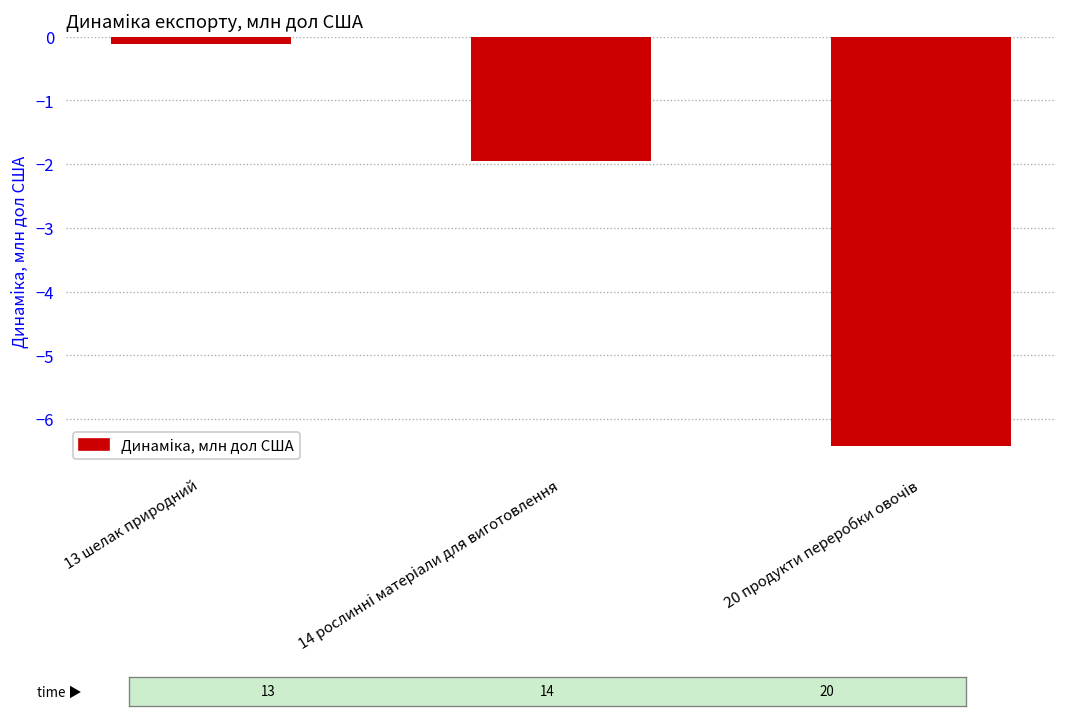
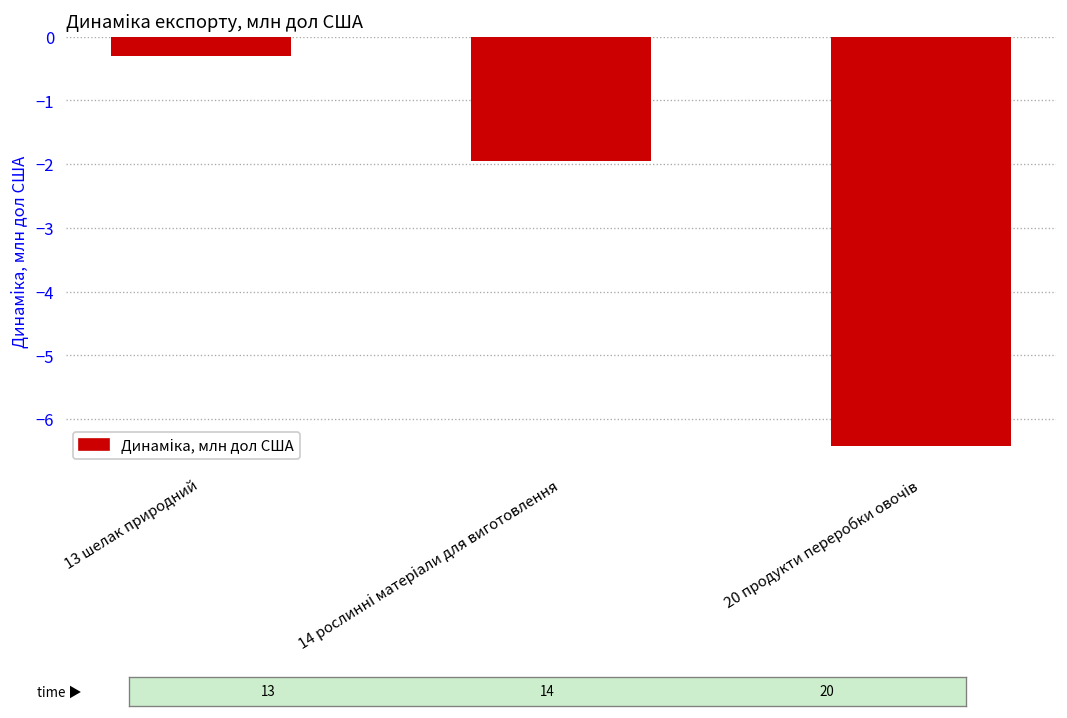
13 шелак природний: -0.1 -> -0.3
